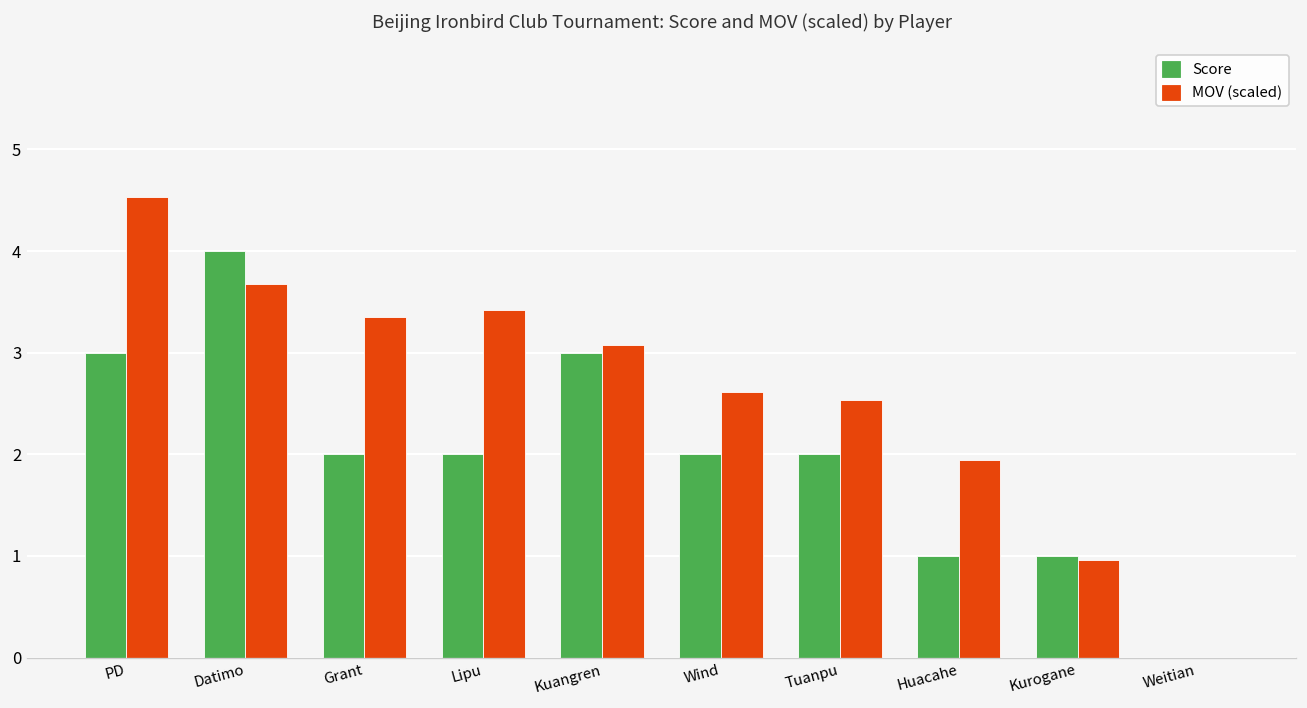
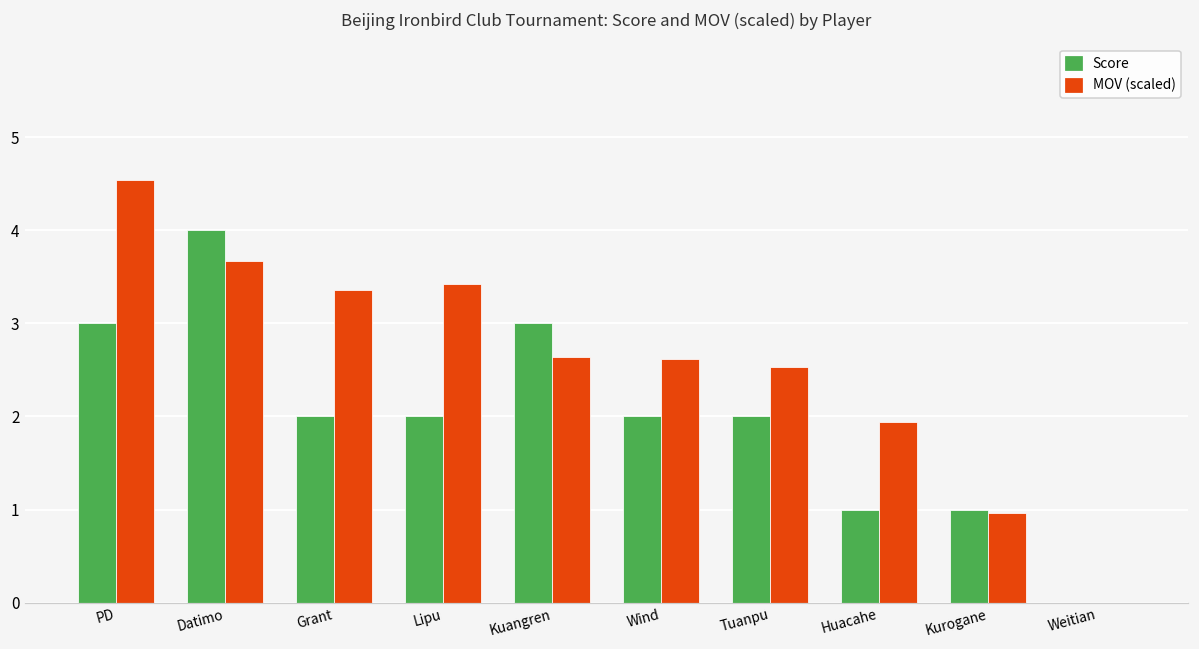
MOV (scaled), Kuangren: 3.1 -> 2.6
